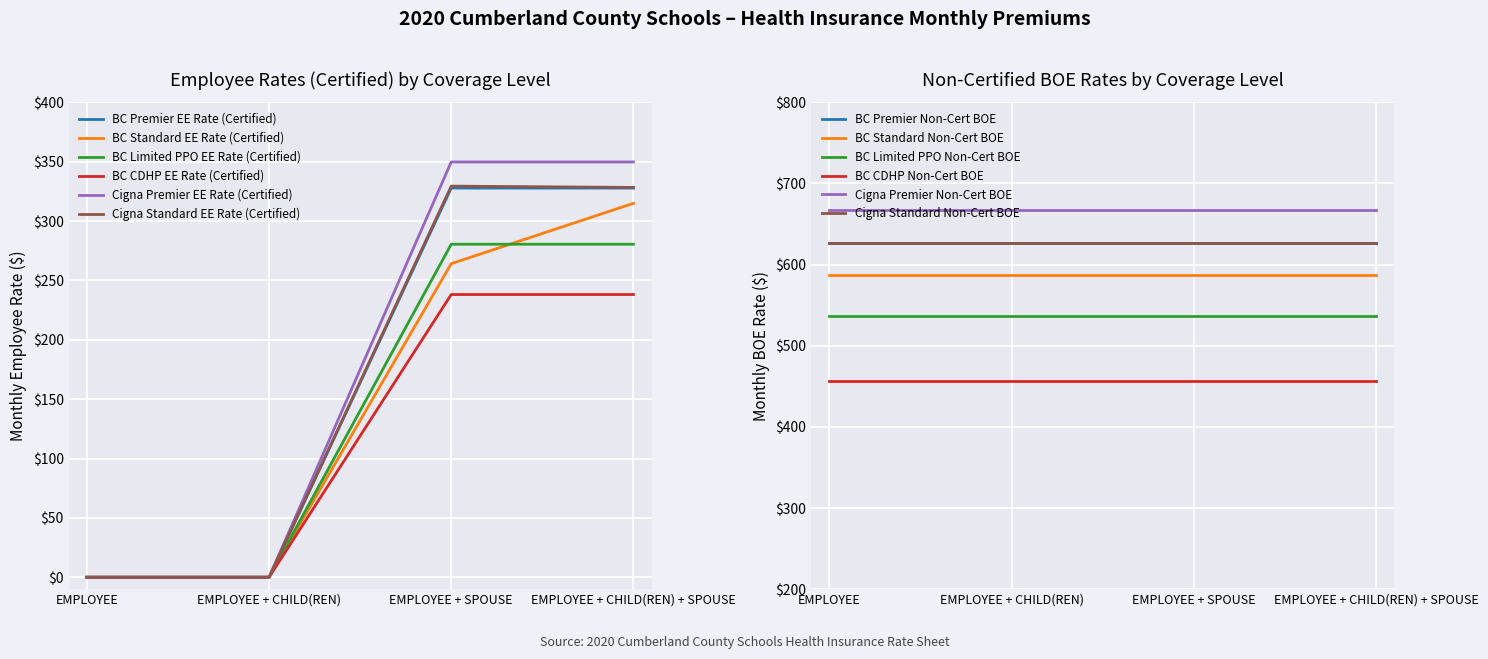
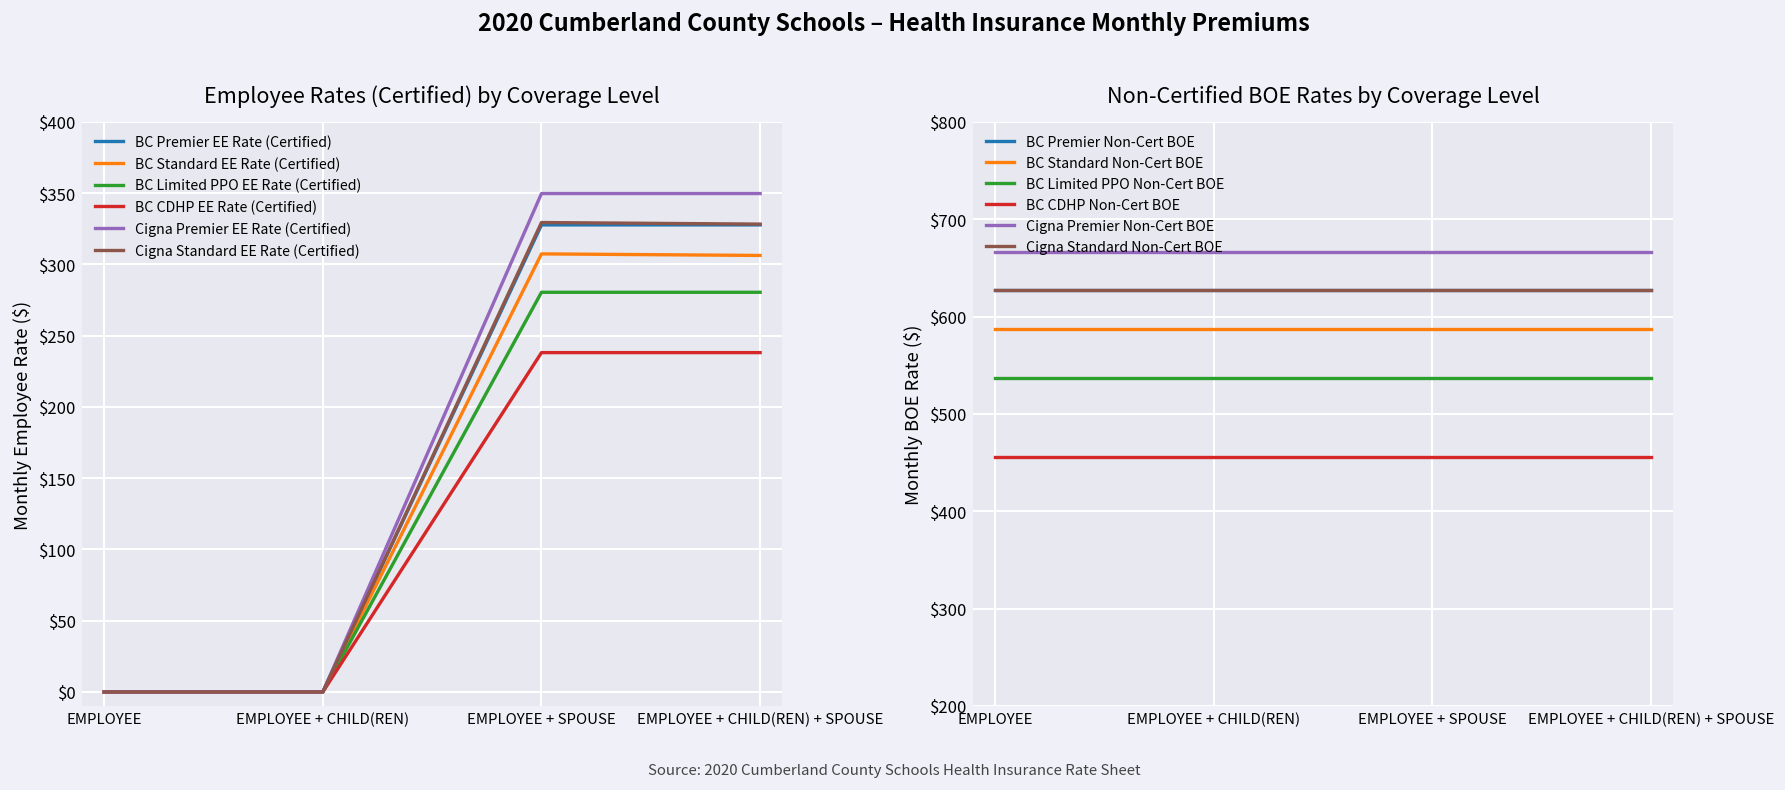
Employee Rates (Certified) by Coverage Level, BC Standard EE Rate (Certified), EMPLOYEE + SPOUSE: $264 -> $307
Employee Rates (Certified) by Coverage Level, BC Standard EE Rate (Certified), EMPLOYEE + CHILD(REN) + SPOUSE: $315 -> $306
